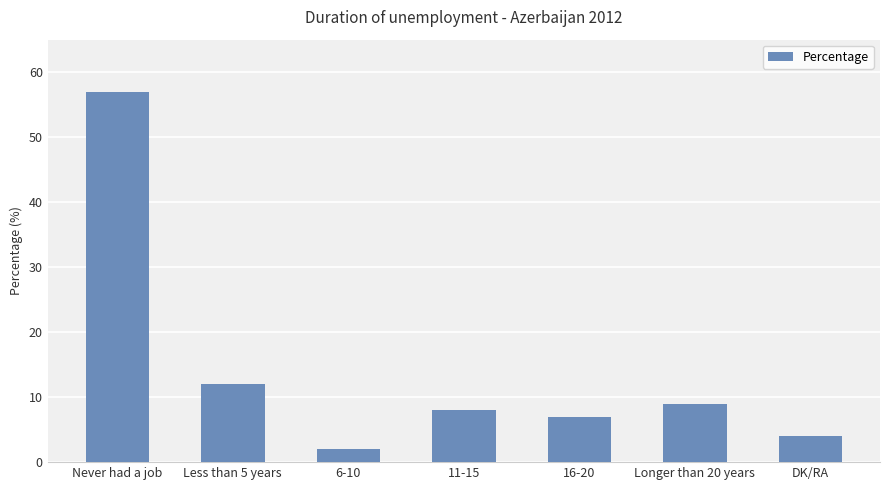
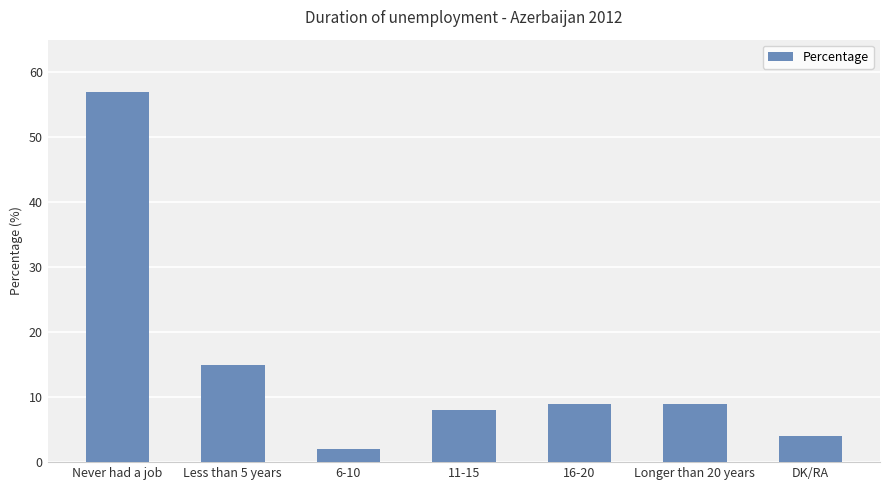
Less than 5 years: 12 -> 15
16-20: 7 -> 9
